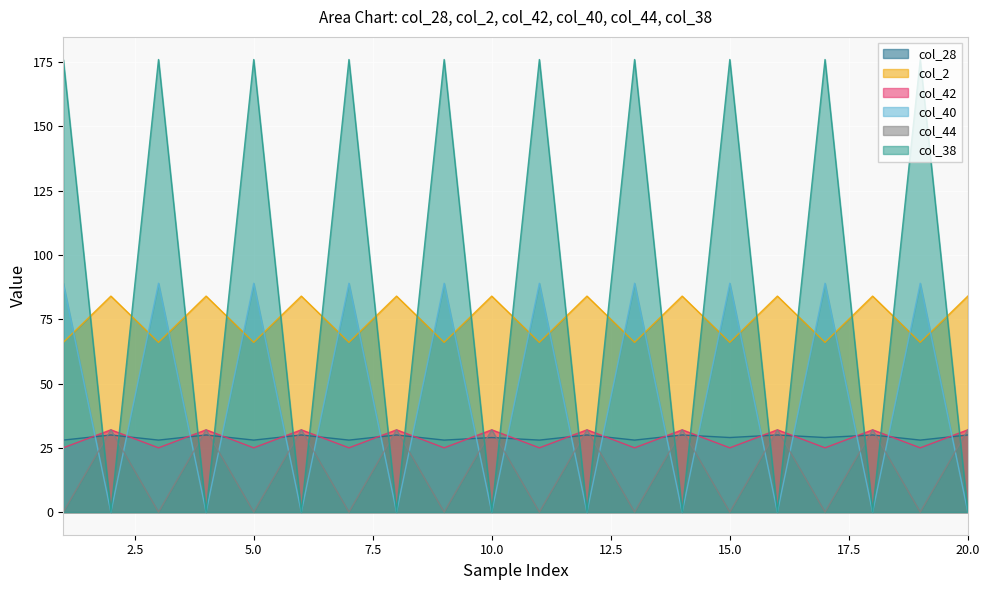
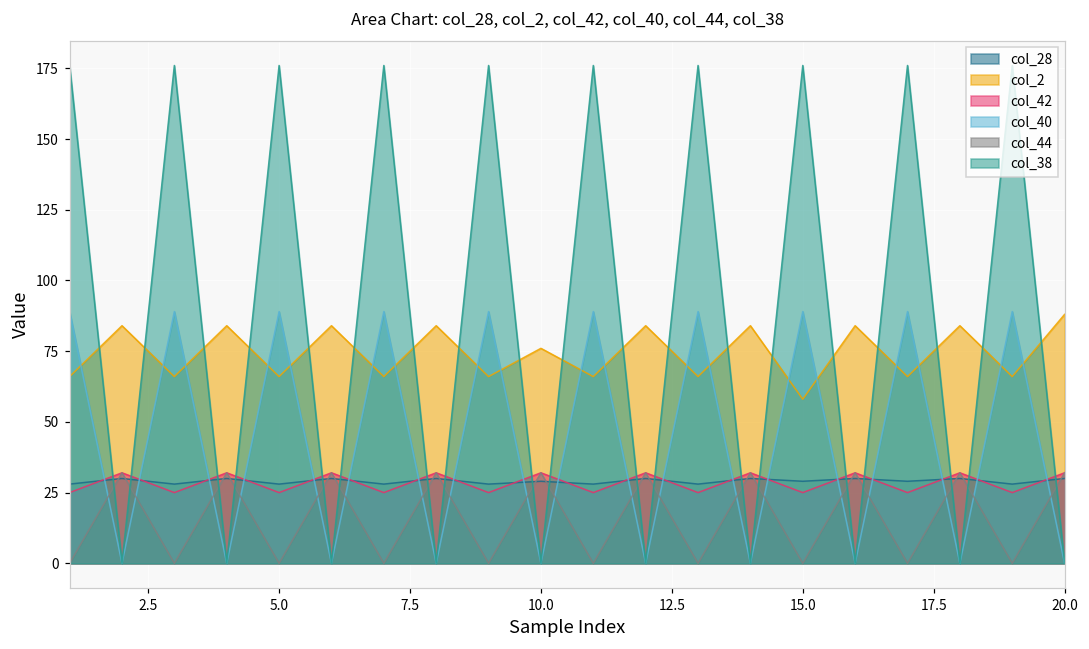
col_2, 10.0: 84 -> 76
col_2, 15.0: 66 -> 58
col_2, 20.0: 84 -> 88
